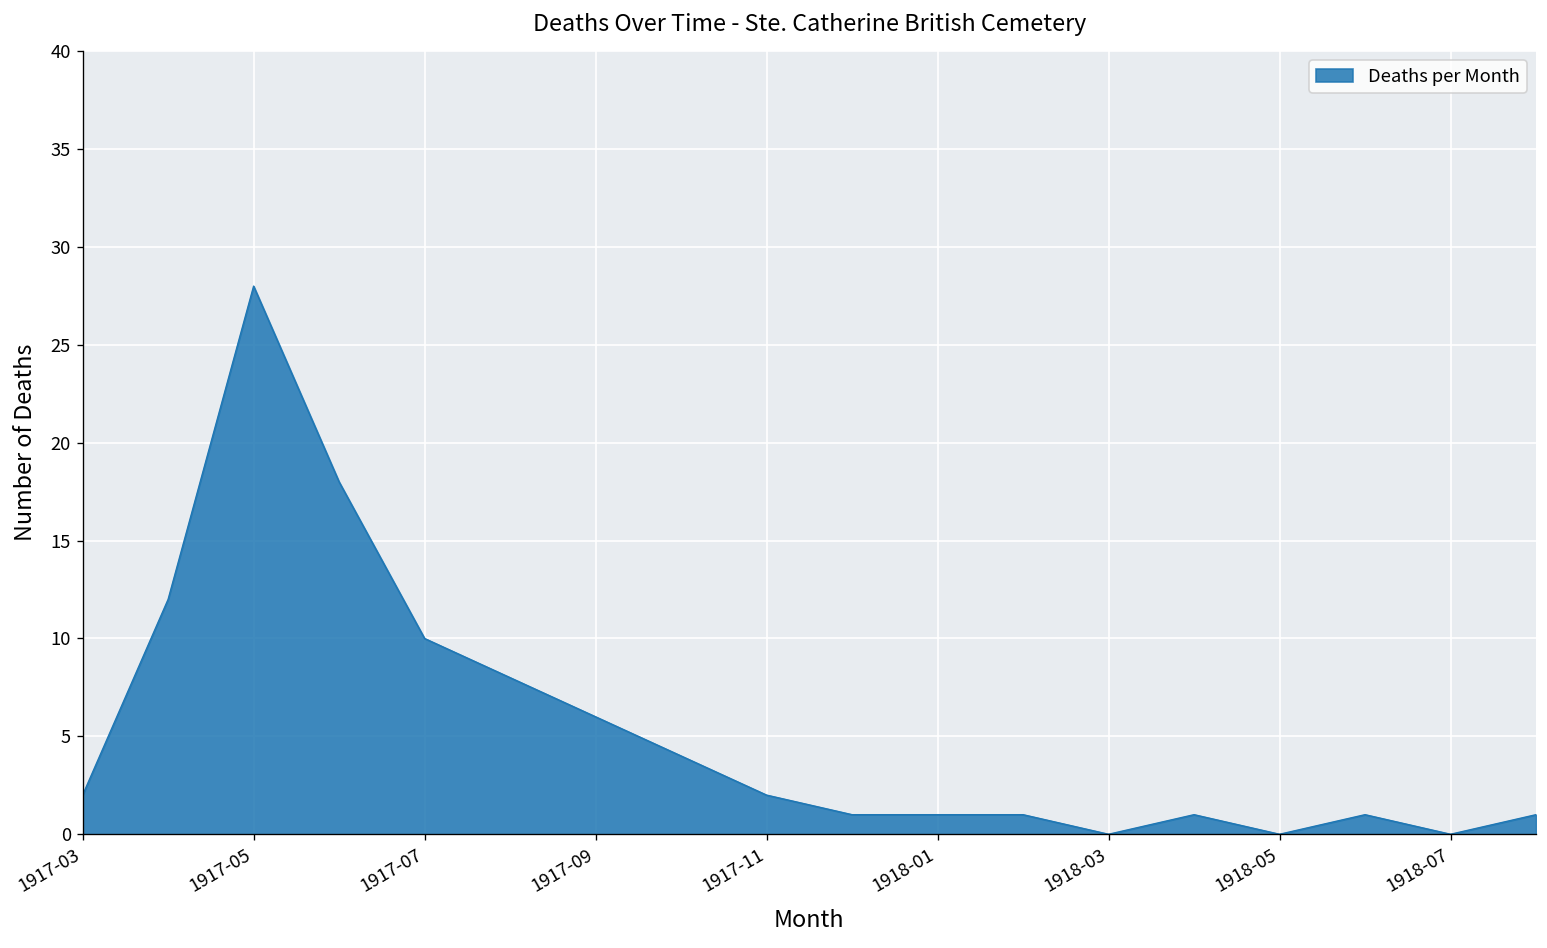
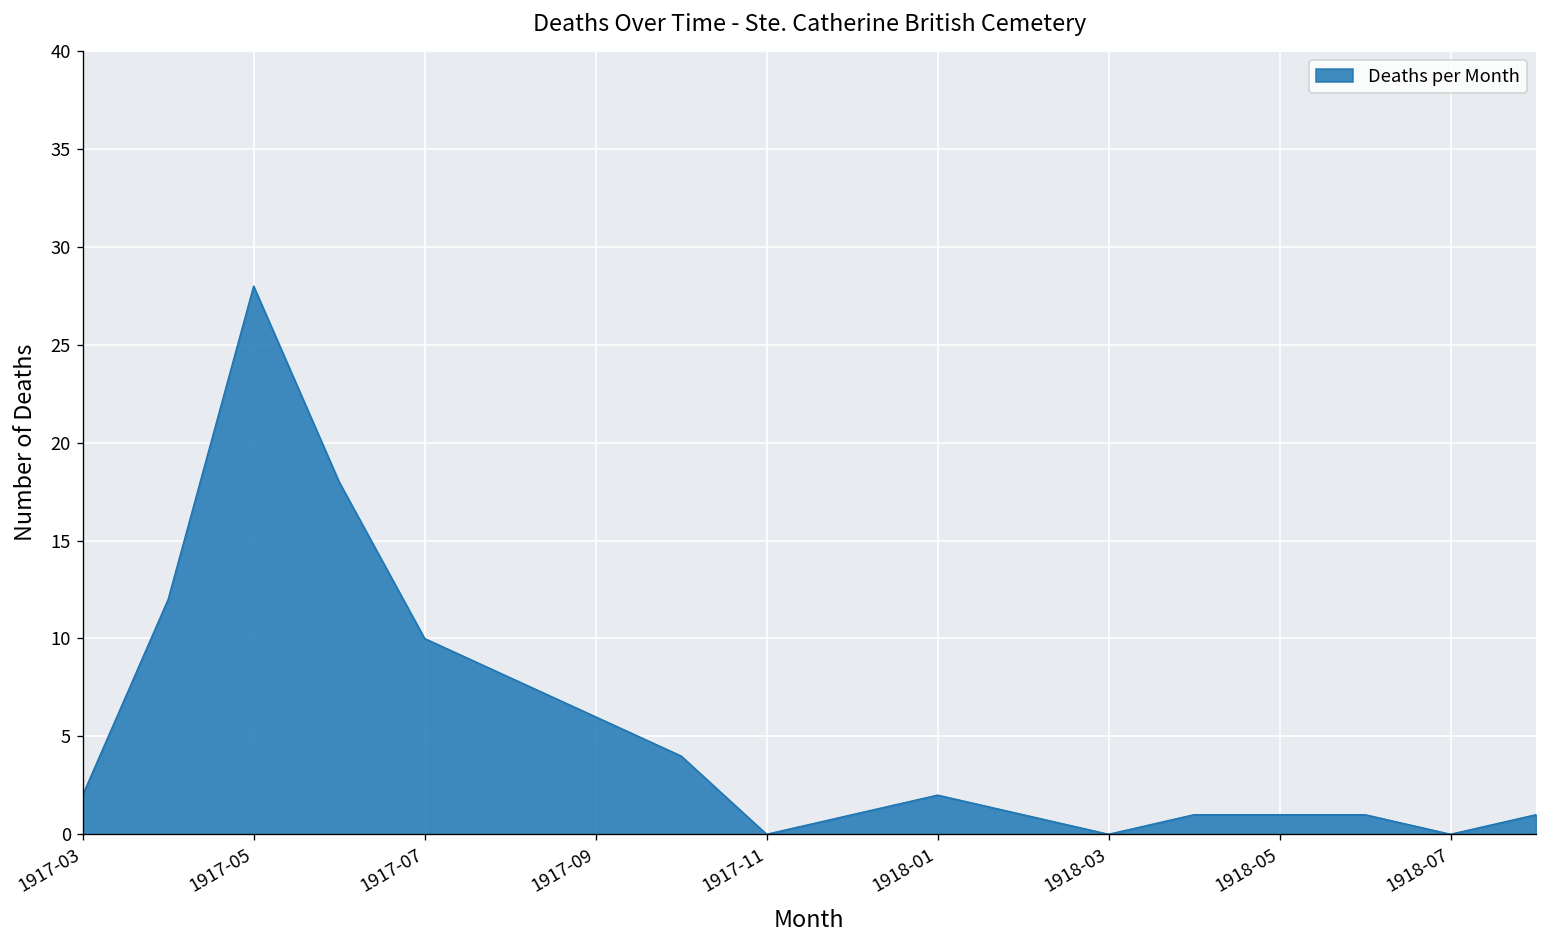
1917-11: 2 -> 0
1918-01: 1 -> 2
1918-05: 0 -> 1
